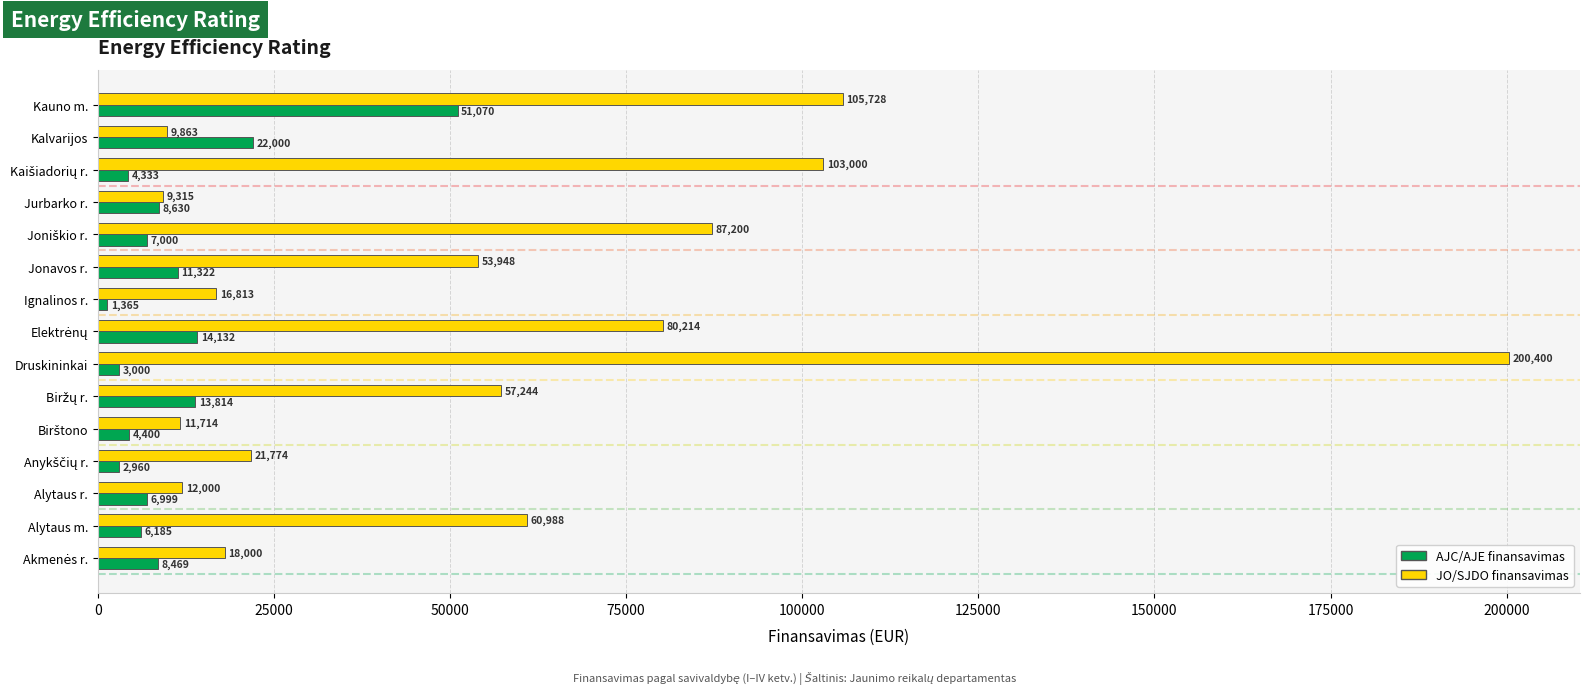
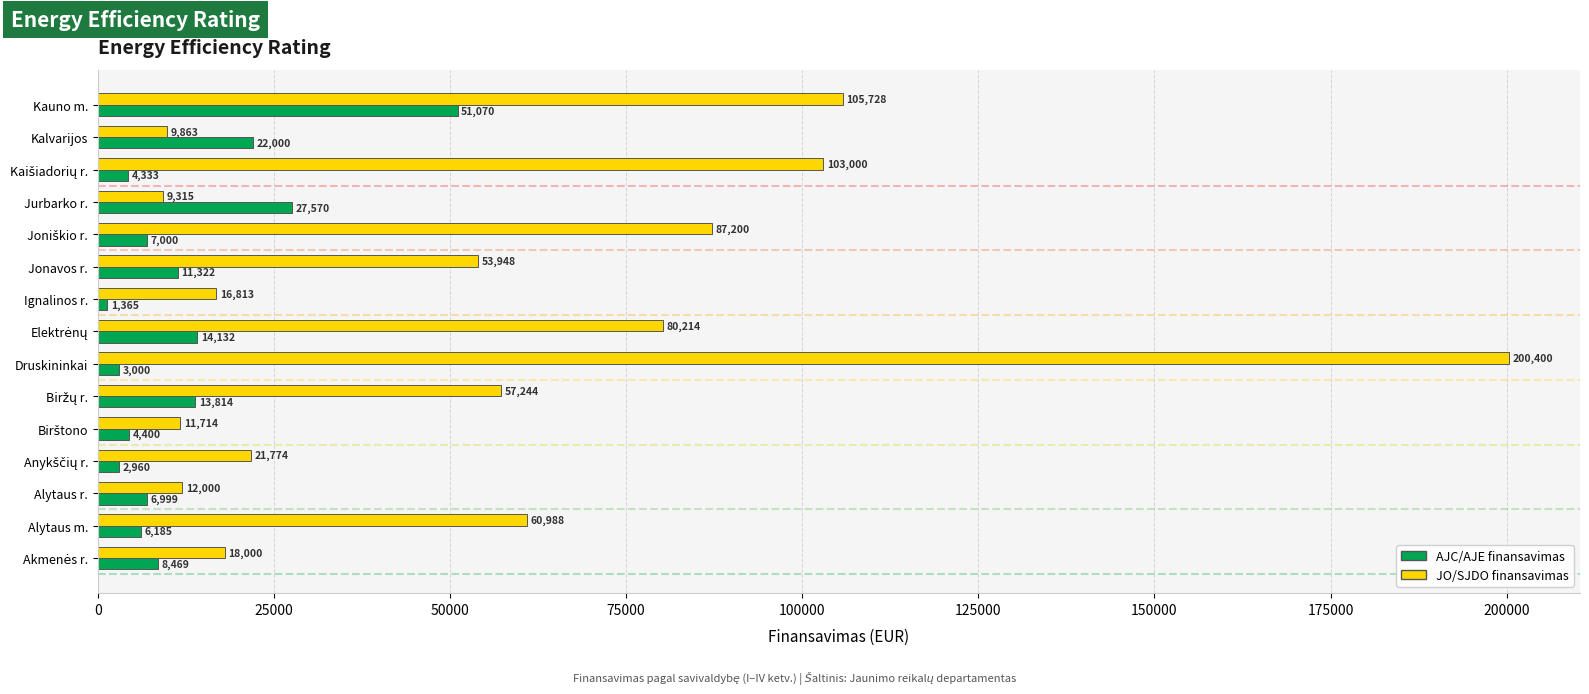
AJC/AJE finansavimas, Jurbarko r.: 8,630 -> 27,570
